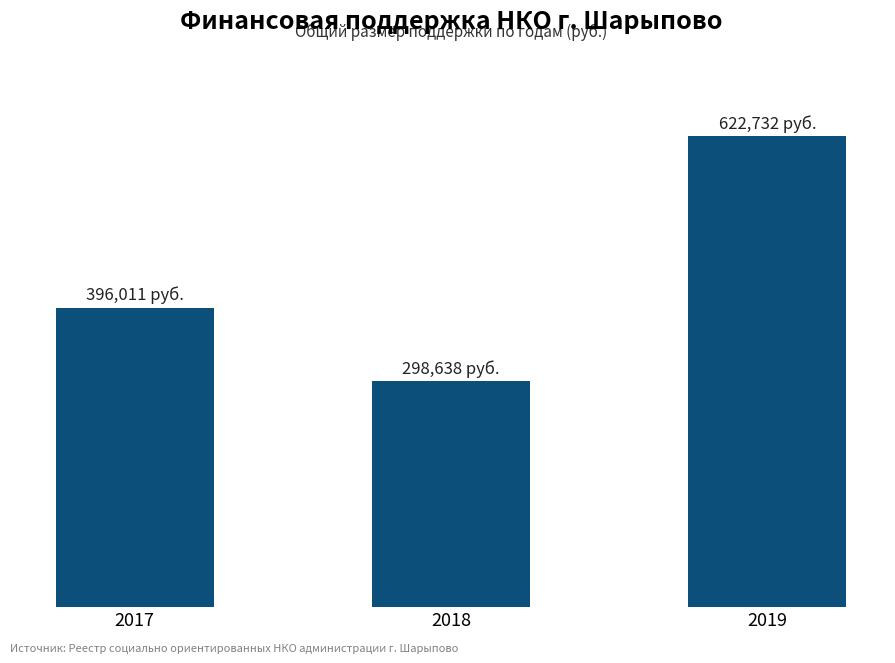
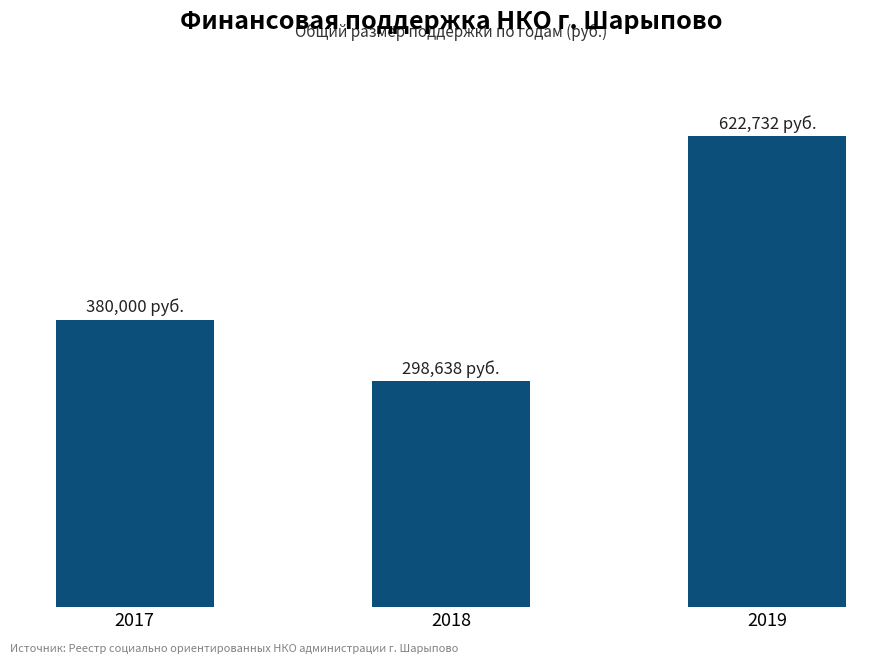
2017: 396,011 -> 380,000
